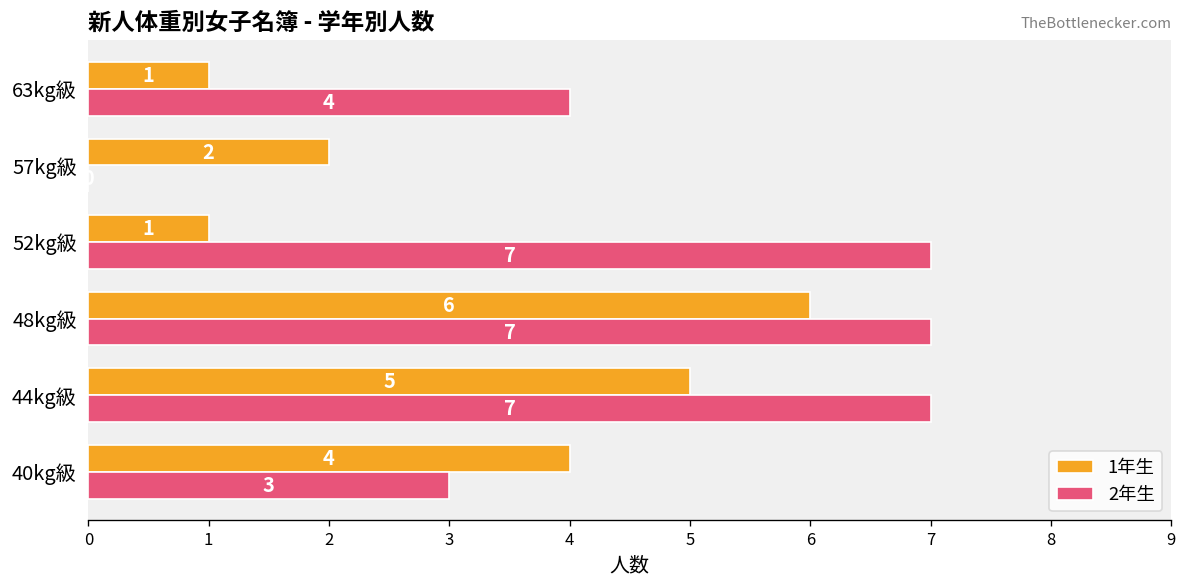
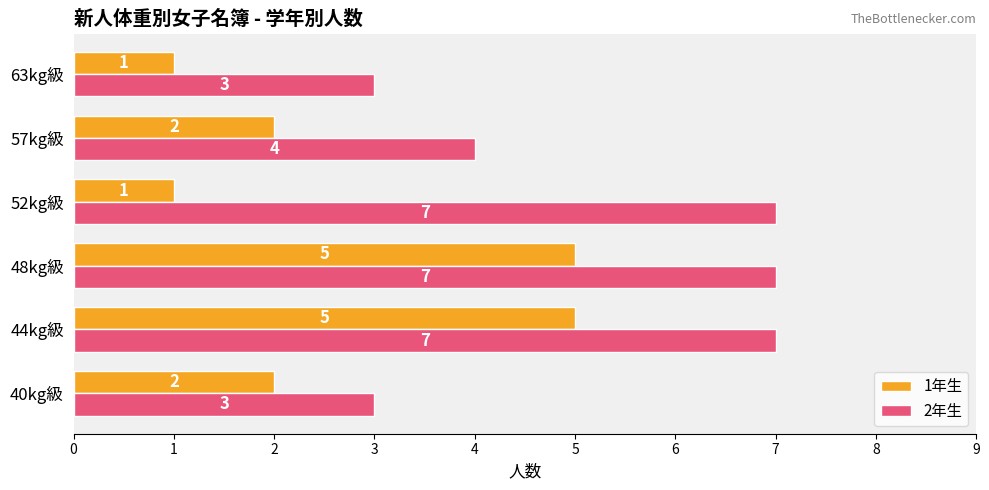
2年生, 63kg級: 4 -> 3
2年生, 57kg級: 0 -> 4
1年生, 48kg級: 6 -> 5
1年生, 40kg級: 4 -> 2
